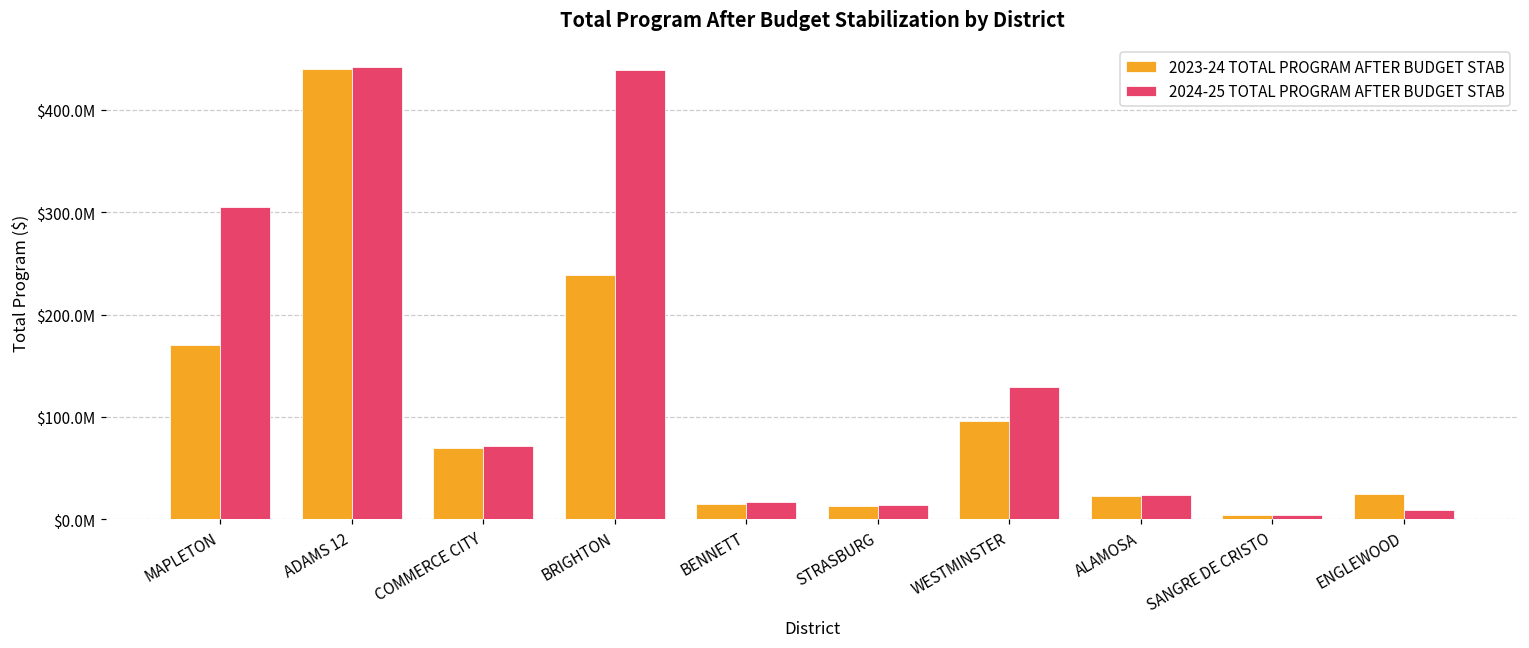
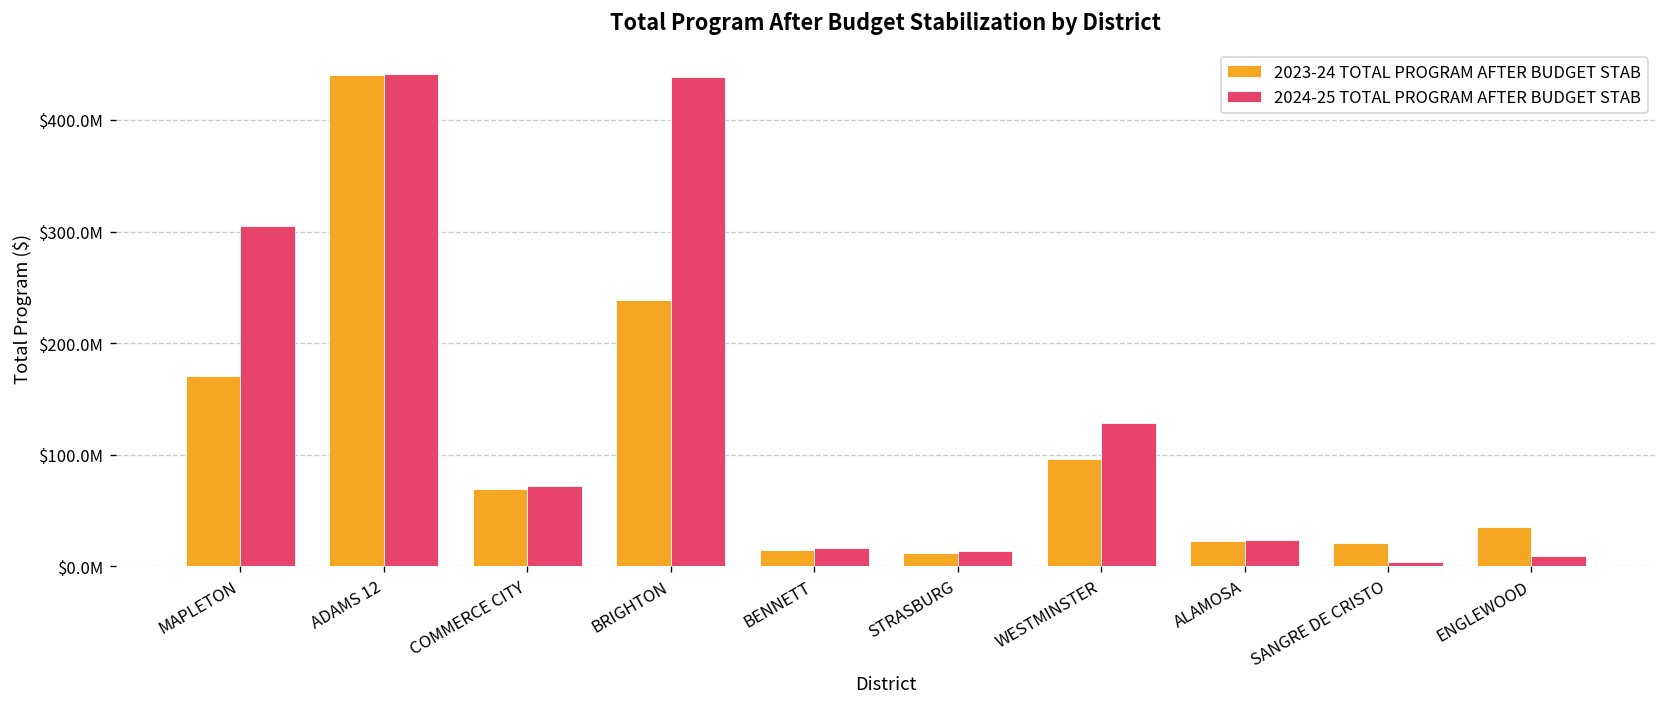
2023-24 TOTAL PROGRAM AFTER BUDGET STAB, SANGRE DE CRISTO: $0 -> $20000000
2023-24 TOTAL PROGRAM AFTER BUDGET STAB, ENGLEWOOD: $20000000 -> $40000000
